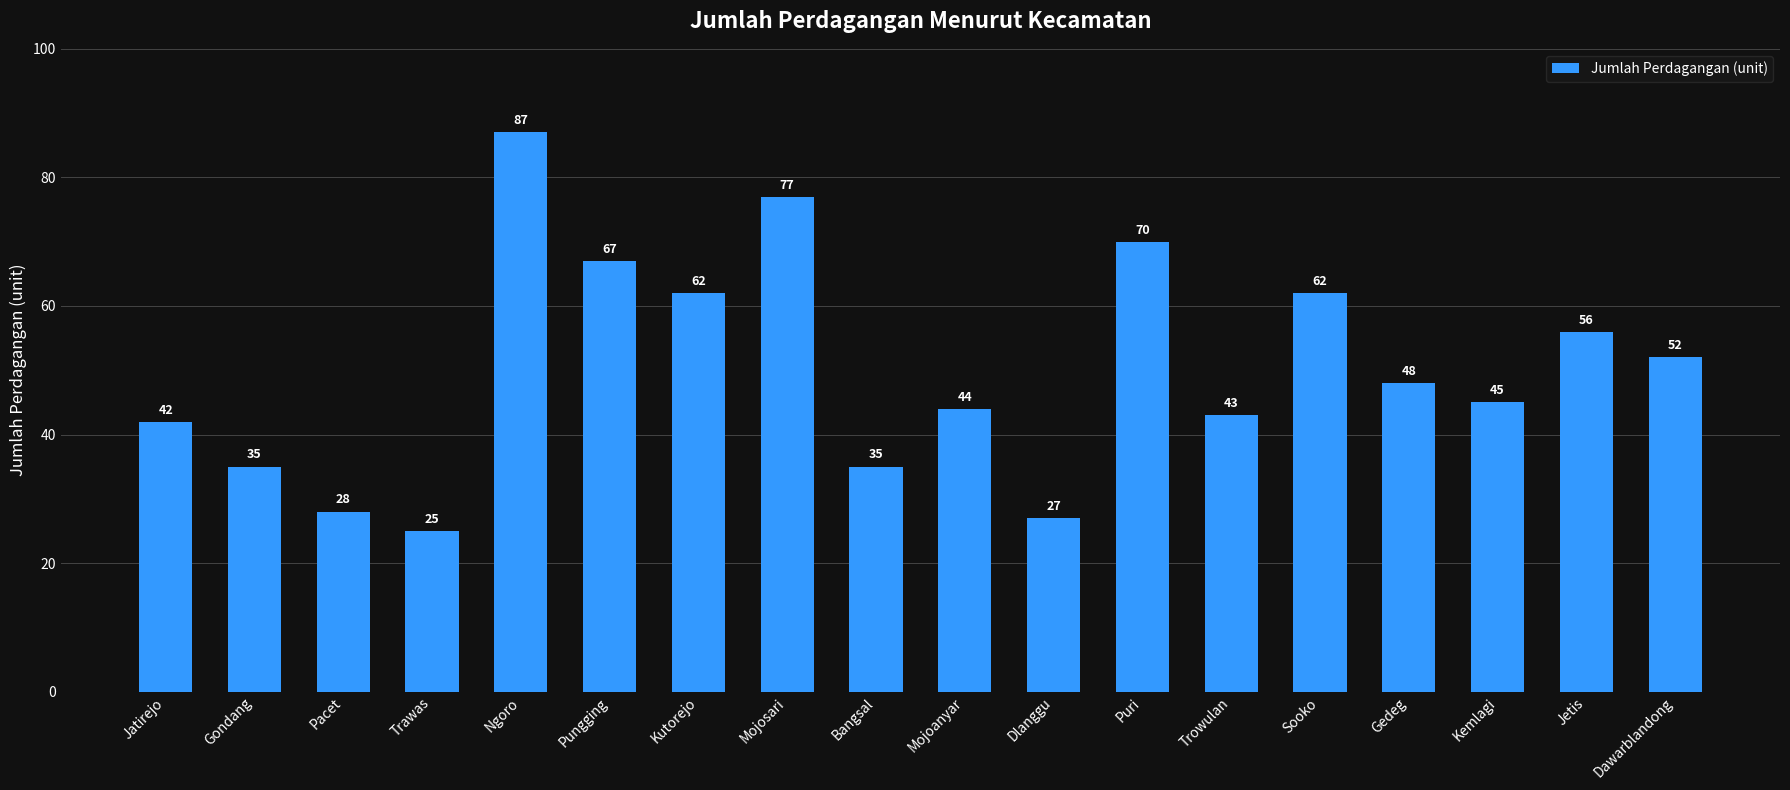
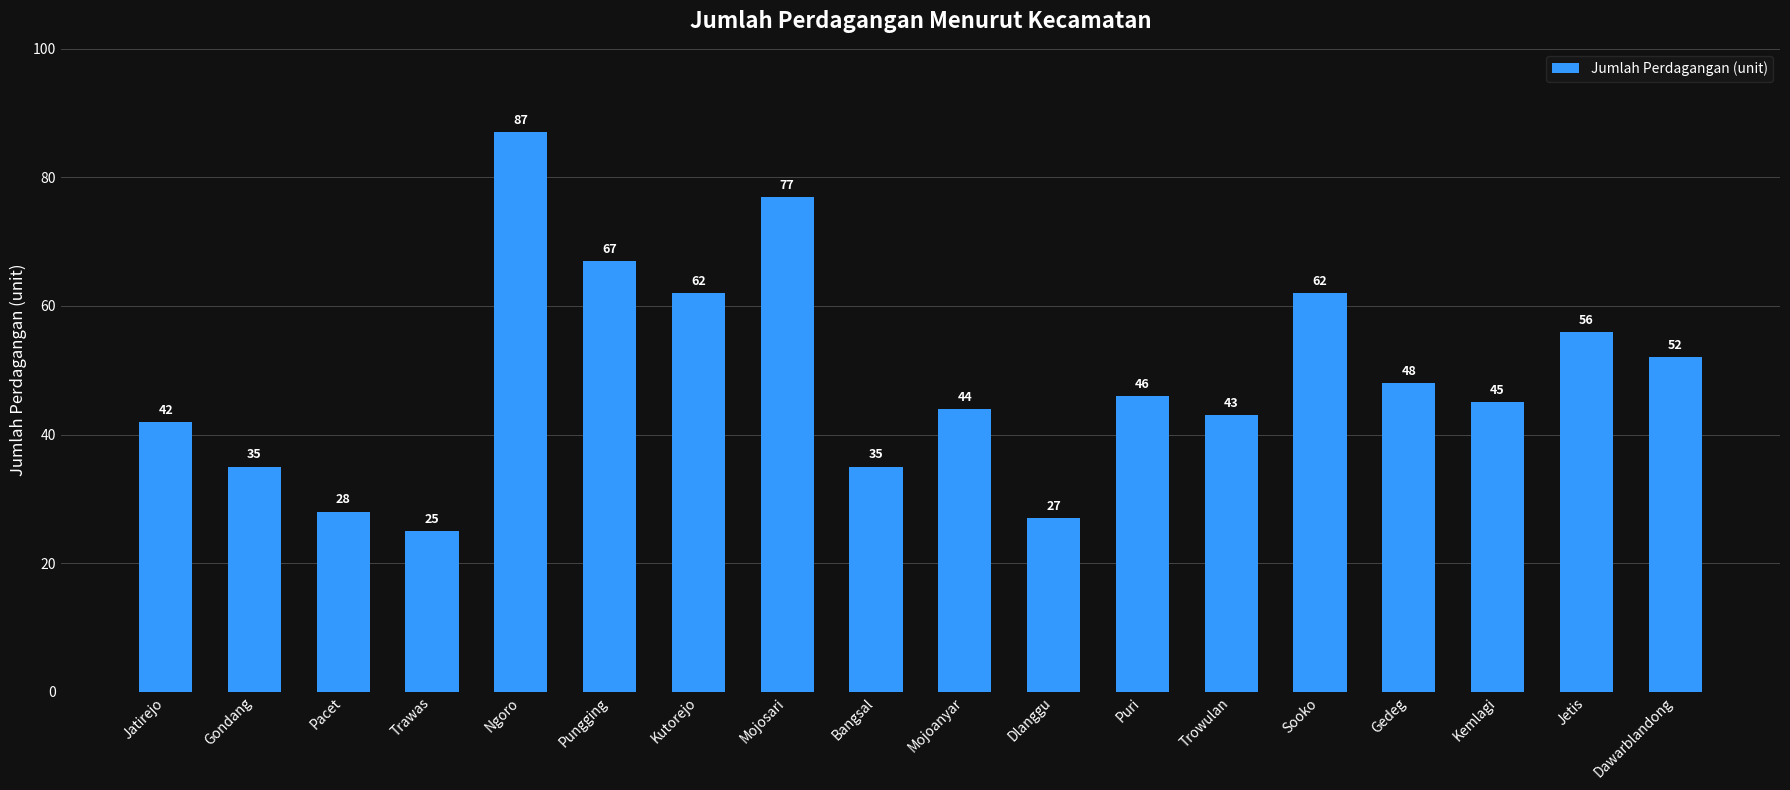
Puri: 70 -> 46
